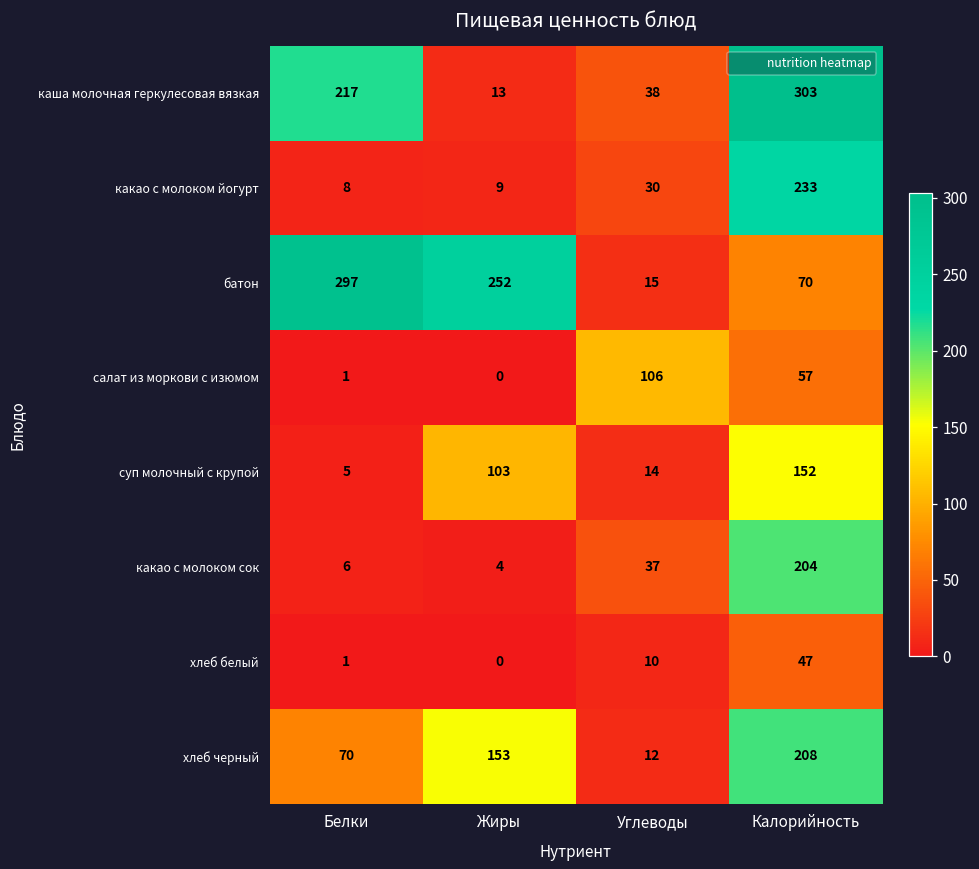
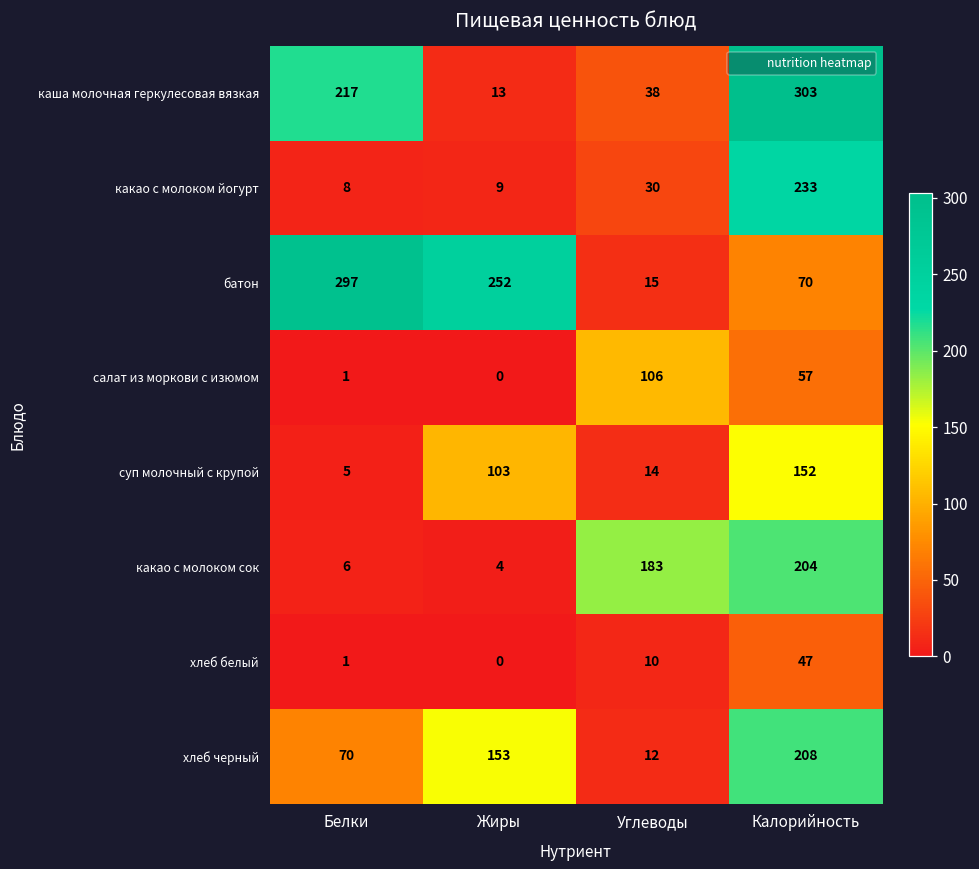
какао с молоком сок, Углеводы: 37 -> 183
